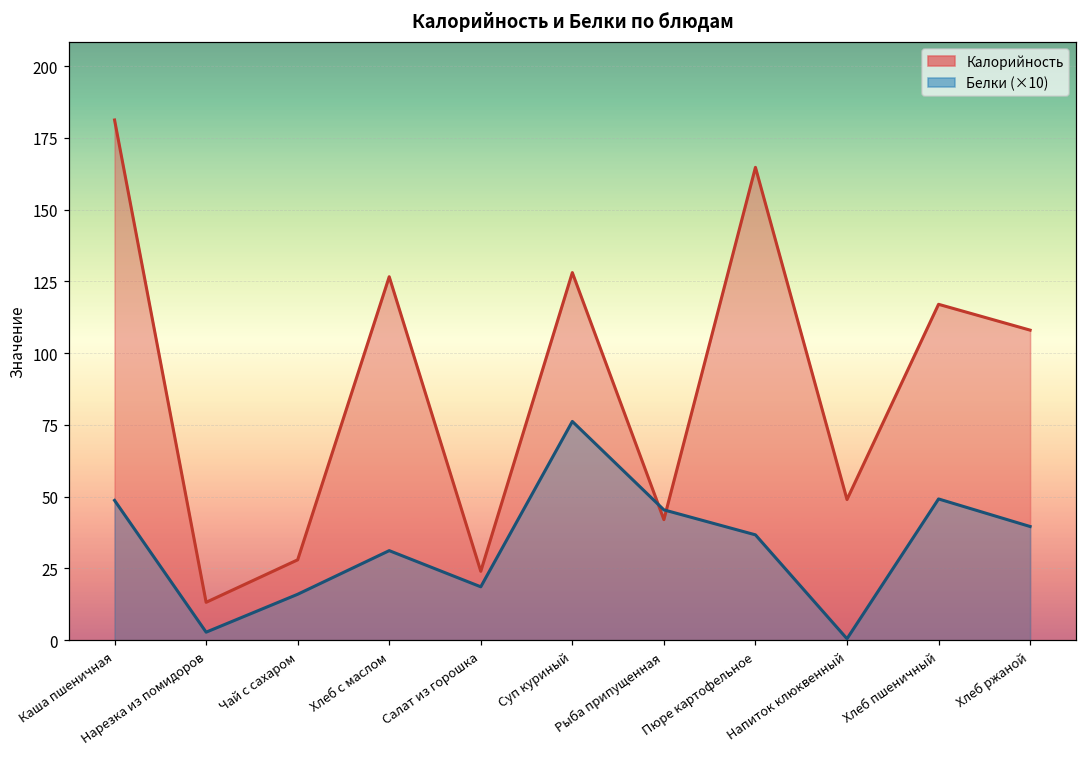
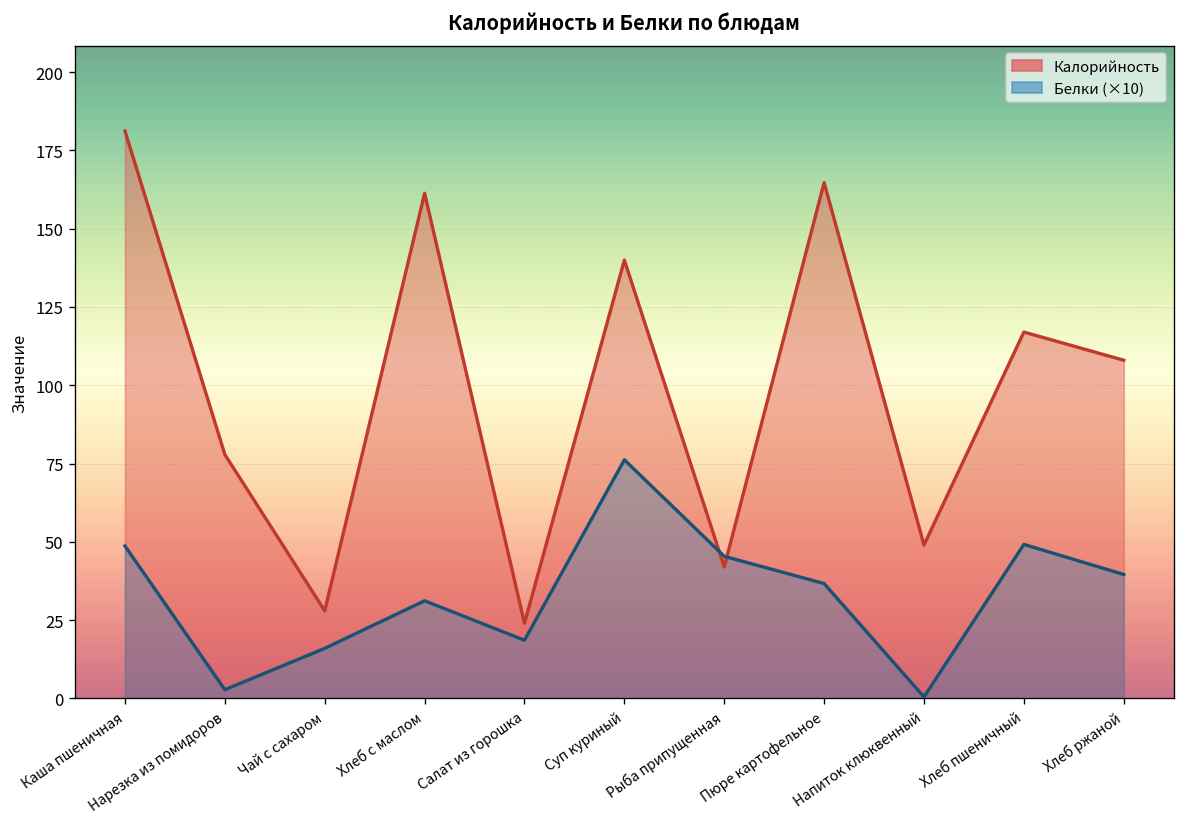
Калорийность, Нарезка из помидоров: 13 -> 78
Калорийность, Хлеб с маслом: 127 -> 161
Калорийность, Суп куриный: 128 -> 140
